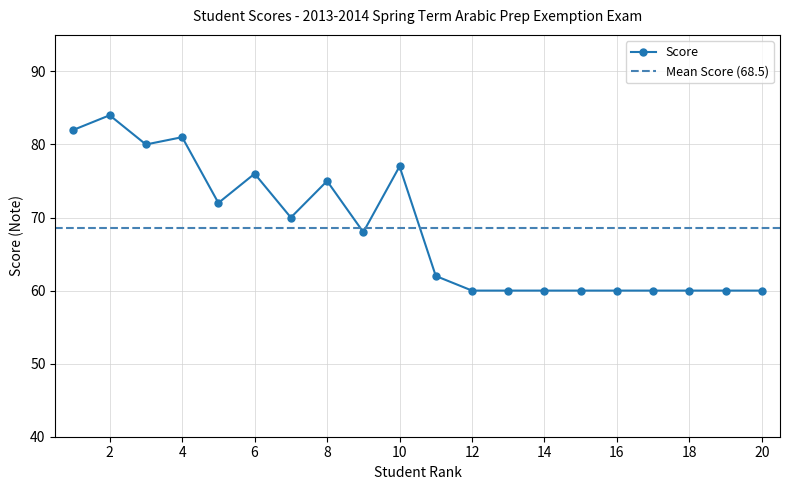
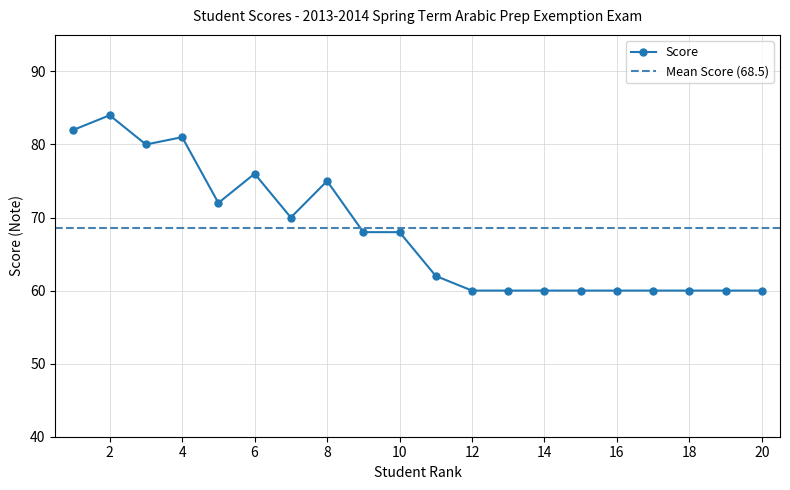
10: 77 -> 68
